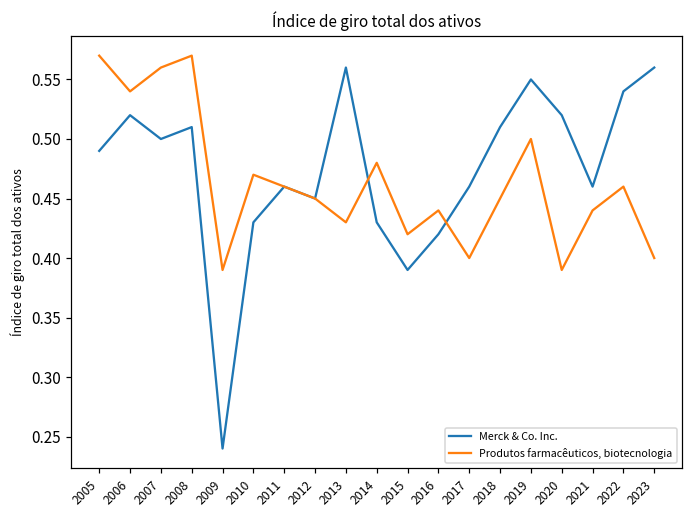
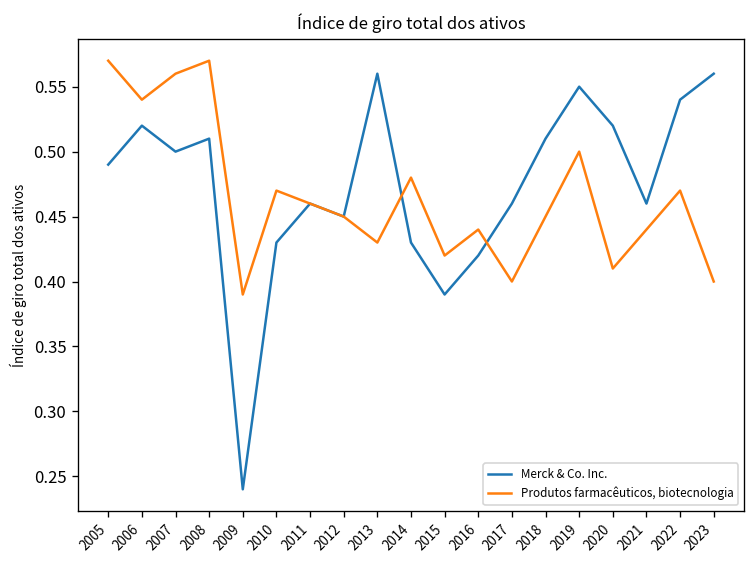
Produtos farmacêuticos, biotecnologia, 2020: 0.39 -> 0.41
Produtos farmacêuticos, biotecnologia, 2022: 0.46 -> 0.47
